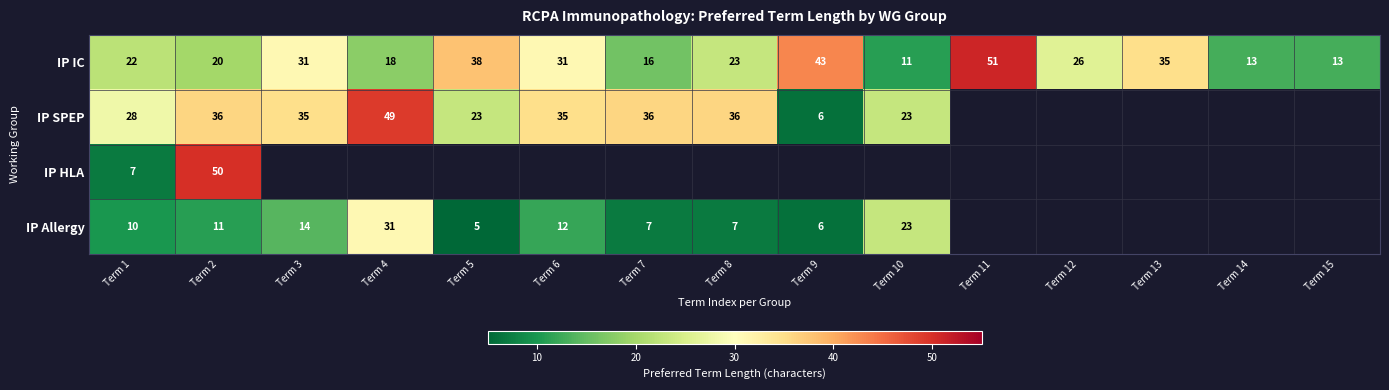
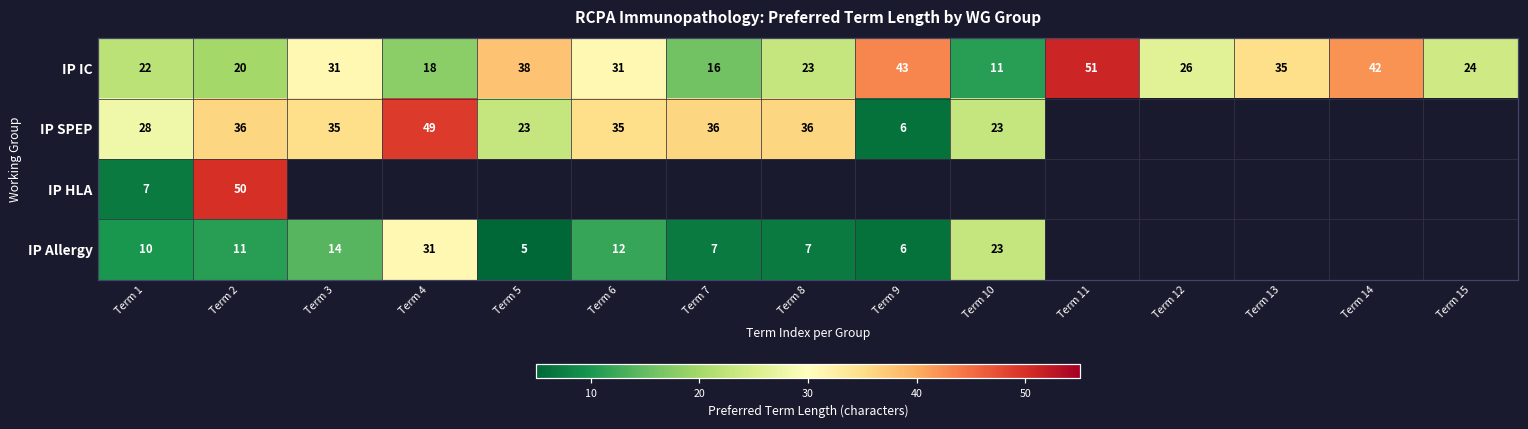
IP IC, Term 14: 13 -> 42
IP IC, Term 15: 13 -> 24
